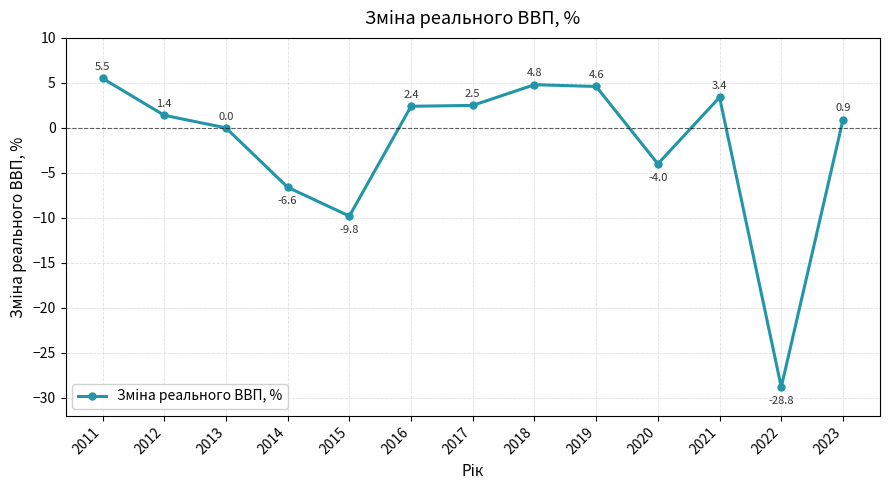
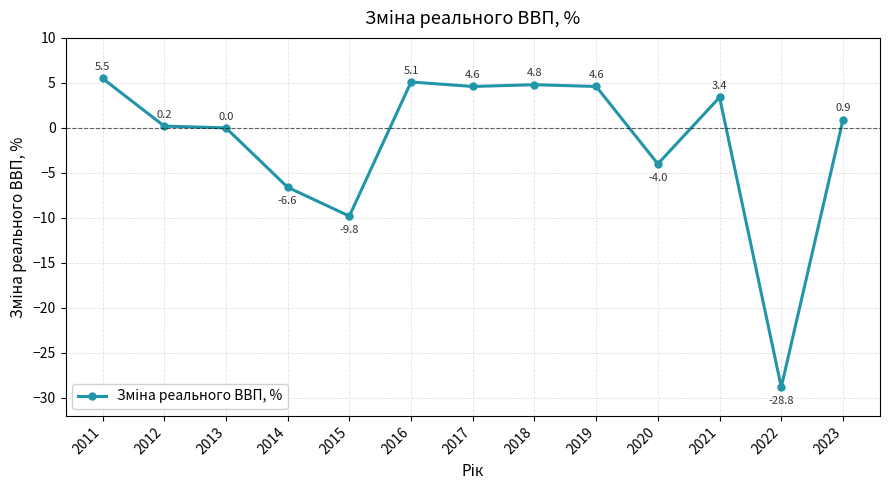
2012: 1.4 -> 0.2
2016: 2.4 -> 5.1
2017: 2.5 -> 4.6
